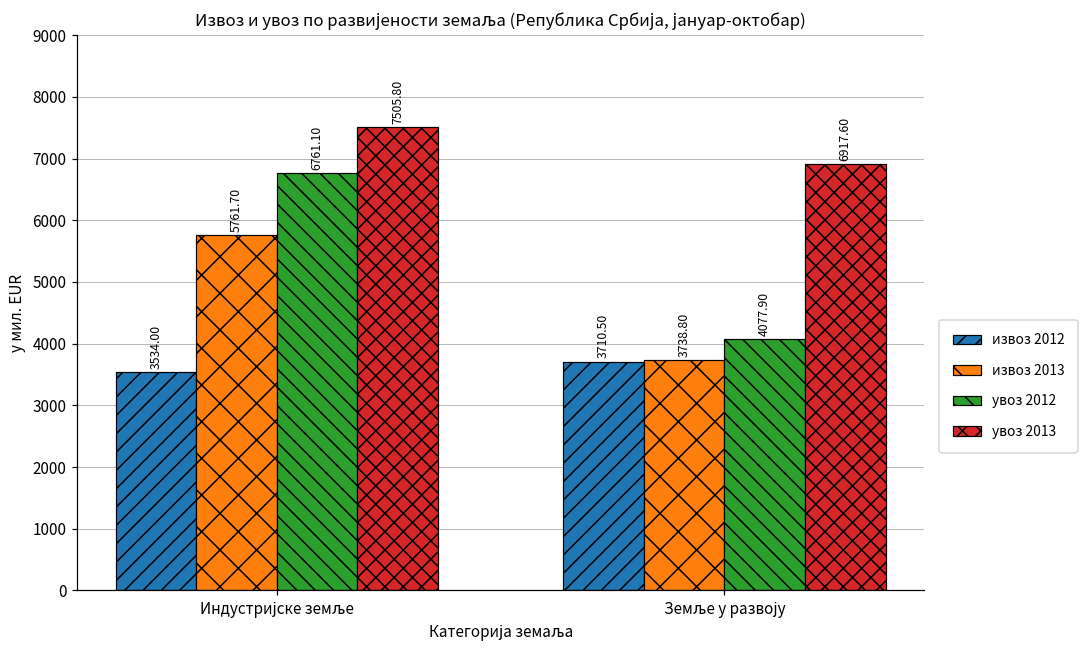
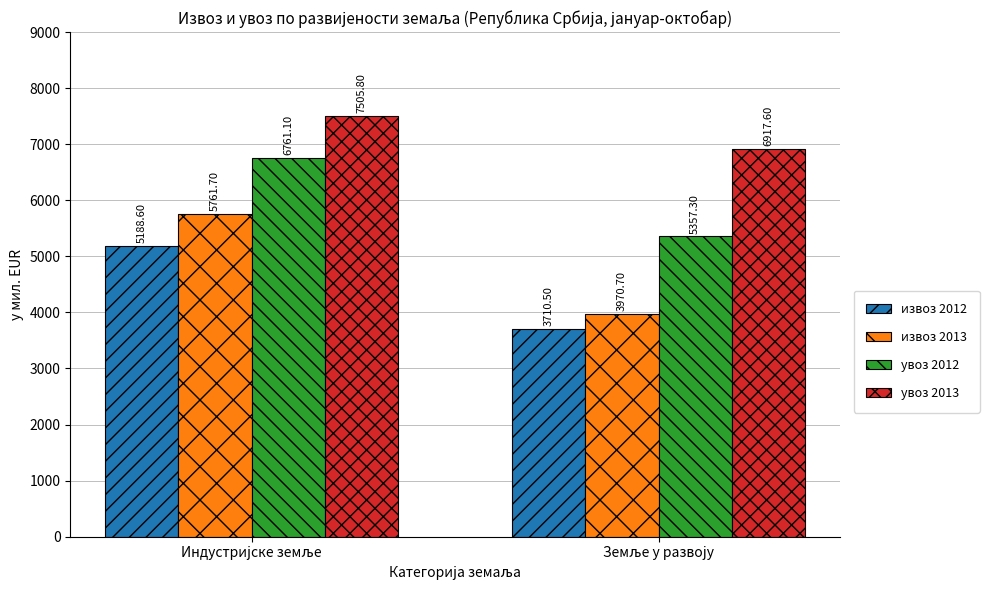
извоз 2012, Индустријске земље: 3534.00 -> 5188.60
извоз 2013, Земље у развоју: 3738.80 -> 3970.70
увоз 2012, Земље у развоју: 4077.90 -> 5357.30
